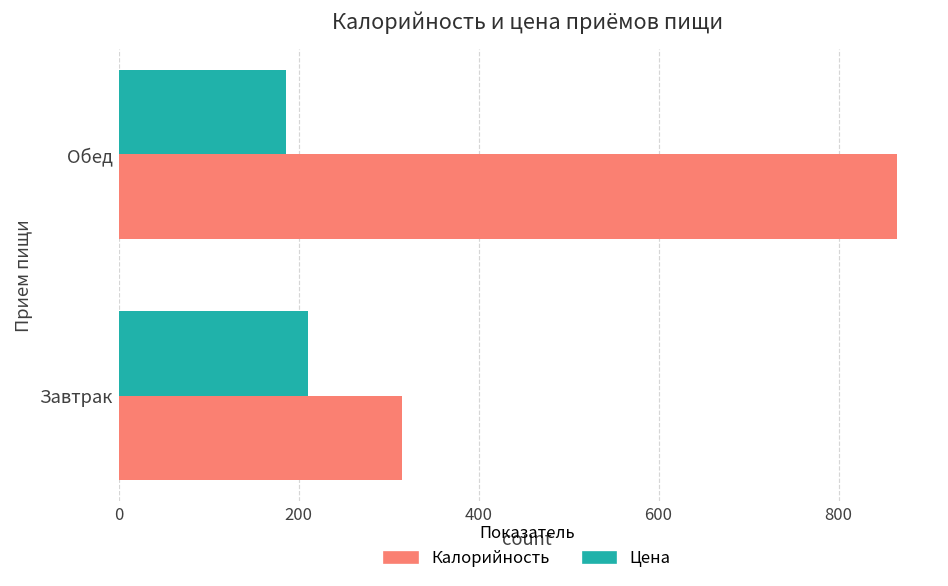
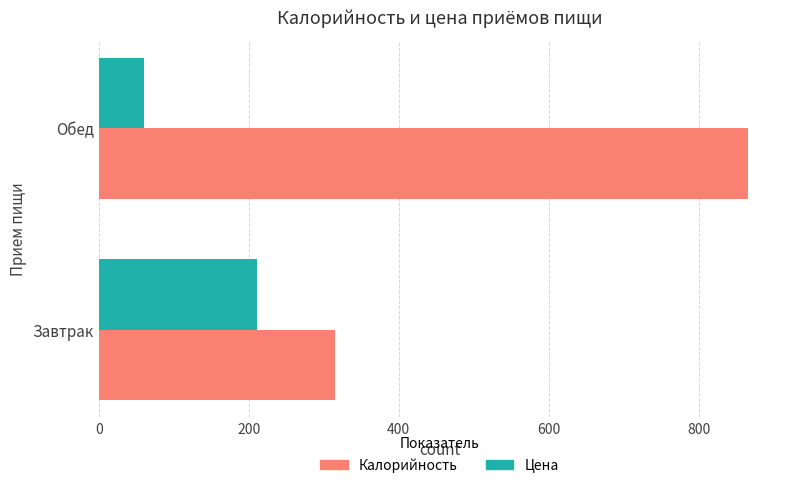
Цена, Обед: 190 -> 60
